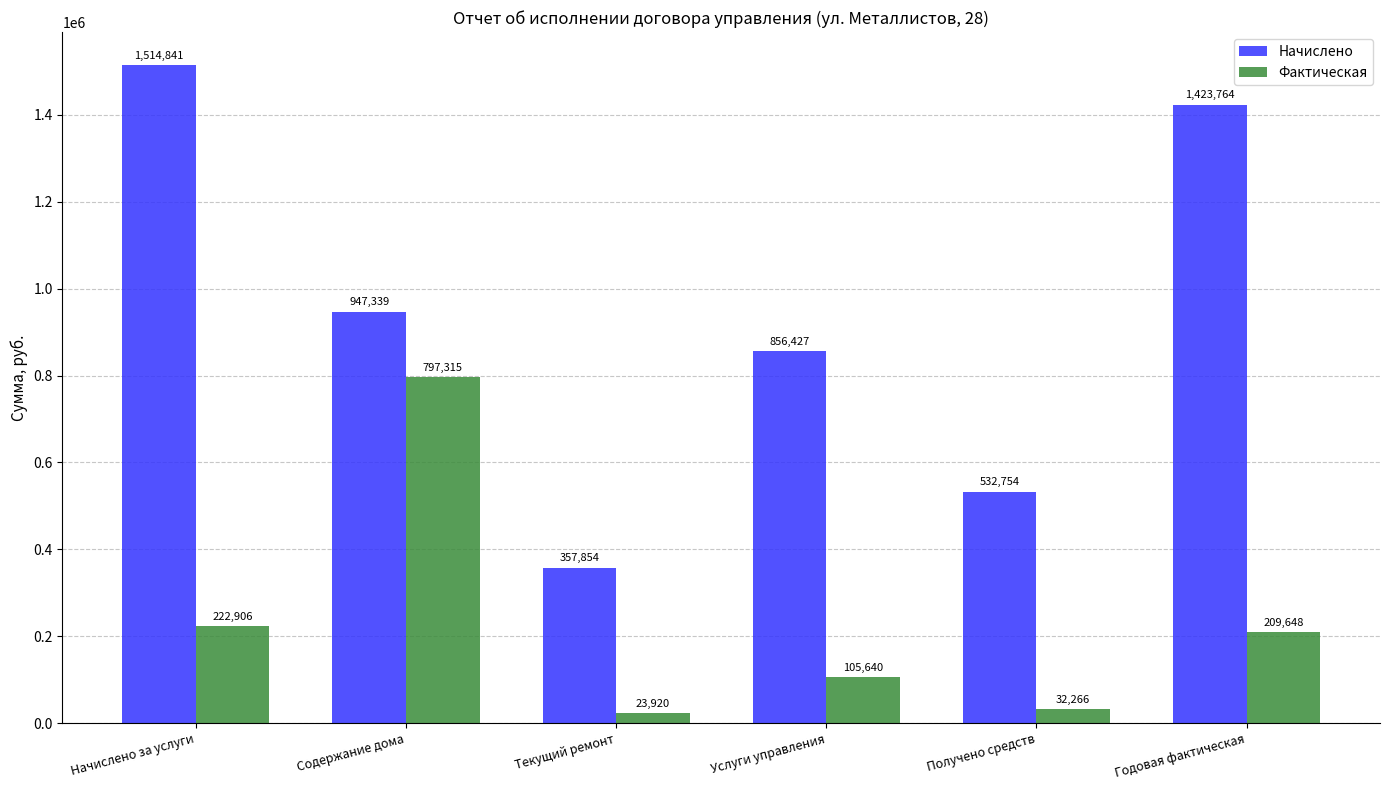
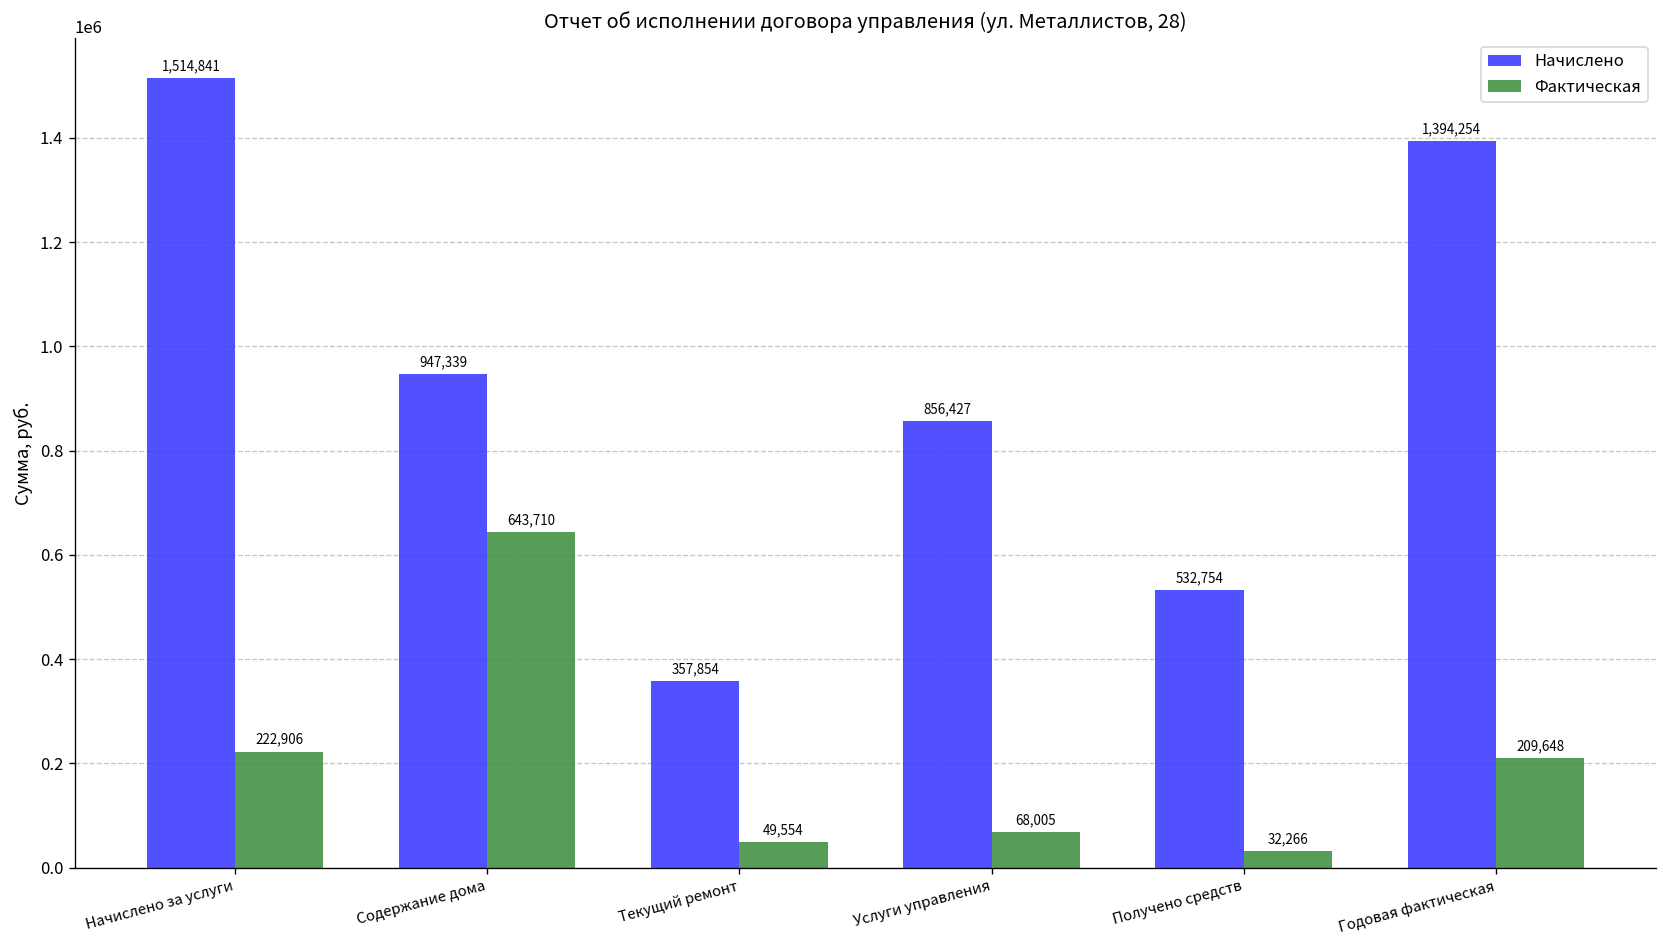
Фактическая, Содержание дома: 797,315 -> 643,710
Фактическая, Текущий ремонт: 23,920 -> 49,554
Фактическая, Услуги управления: 105,640 -> 68,005
Начислено, Годовая фактическая: 1,423,764 -> 1,394,254
